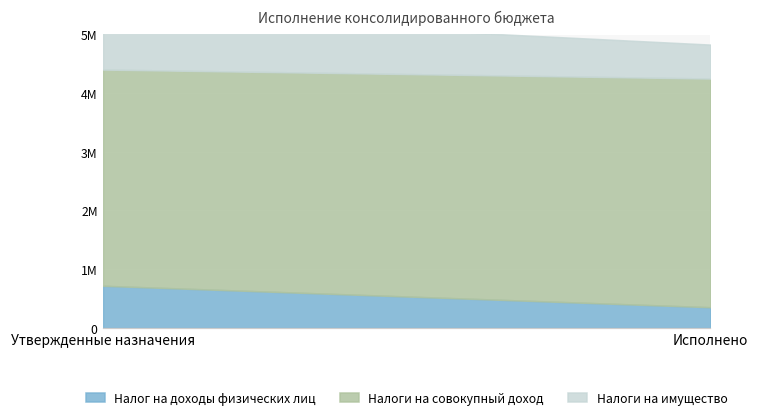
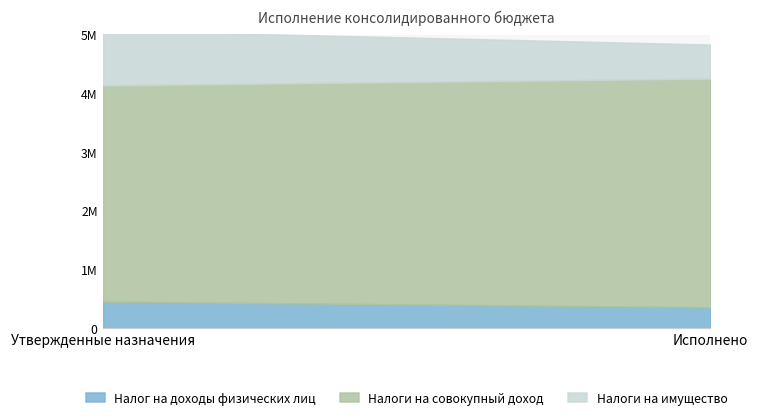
Налог на доходы физических лиц, Утвержденные назначения: 700000 -> 500000
